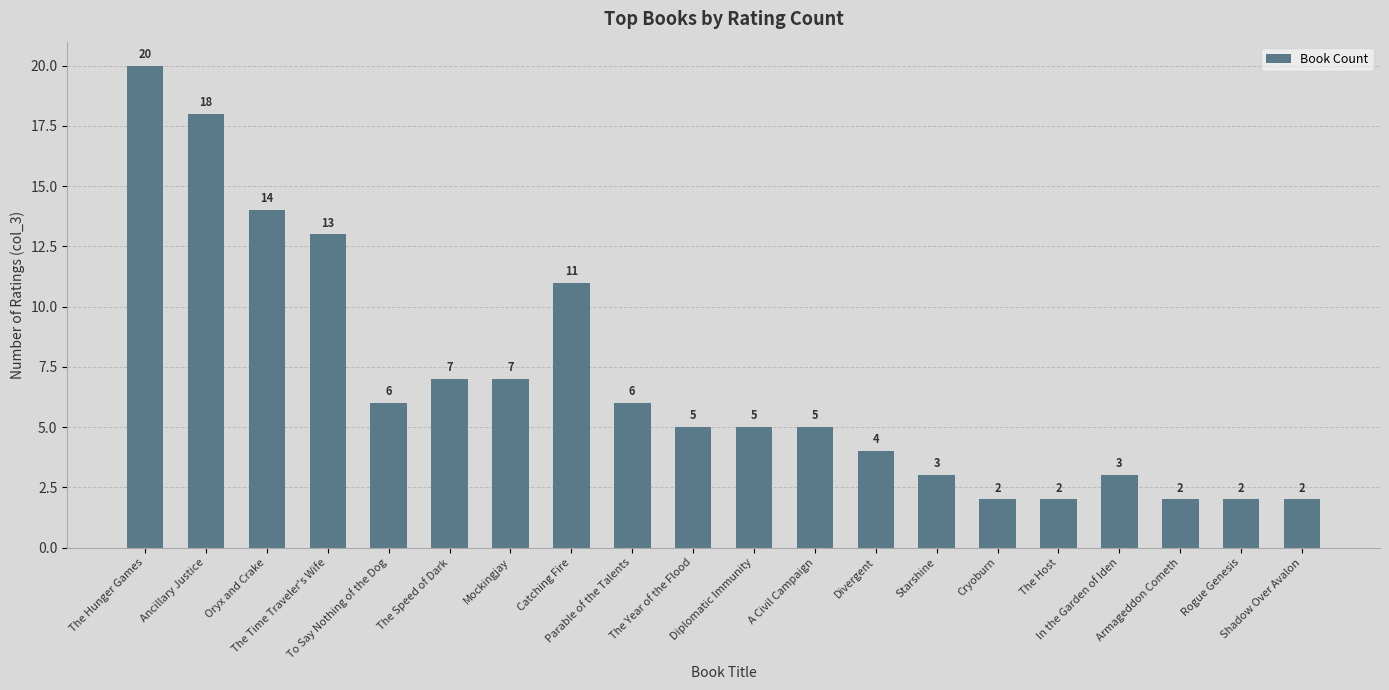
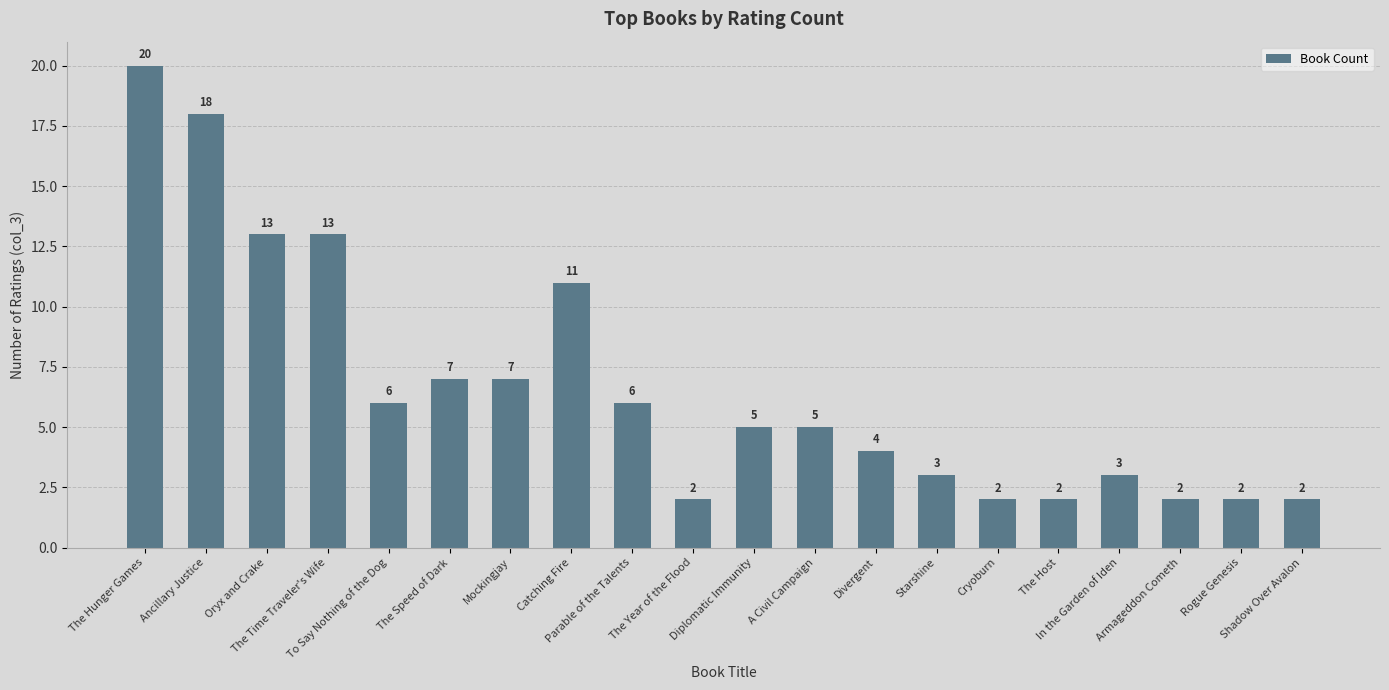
Oryx and Crake: 14 -> 13
The Year of the Flood: 5 -> 2
